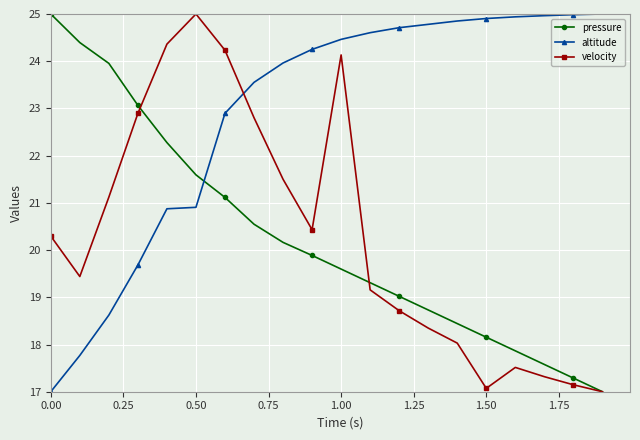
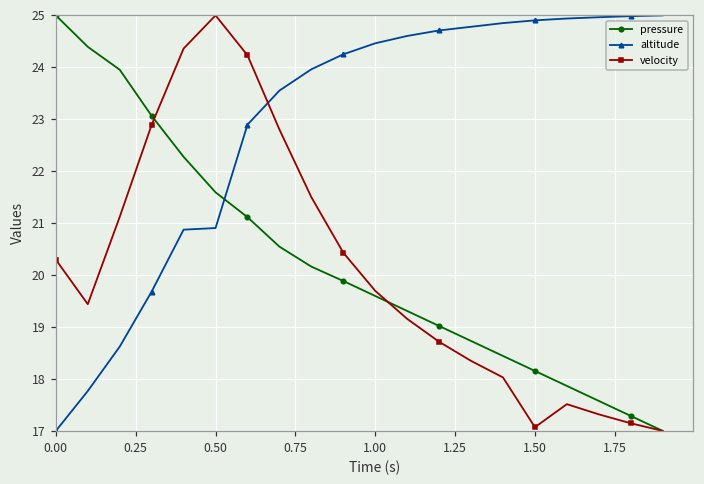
velocity, 1.00: 24.1 -> 19.7
